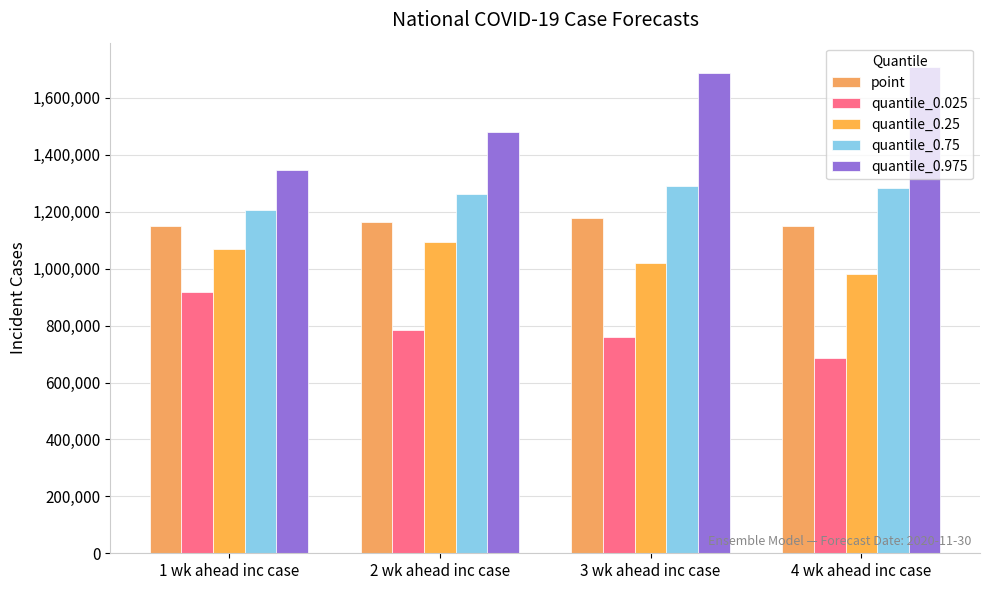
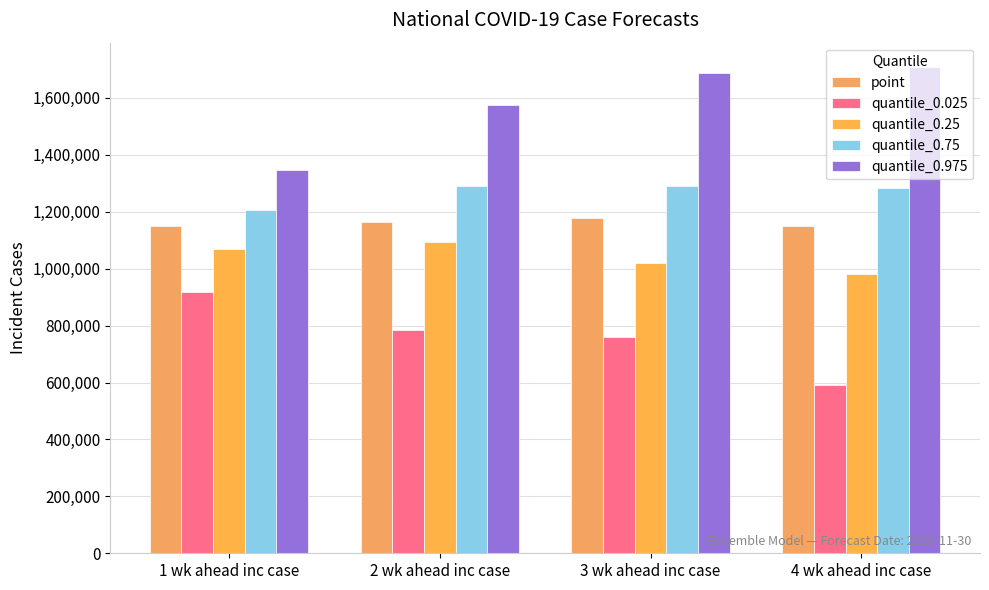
quantile_0.75, 2 wk ahead inc case: 1,260,000 -> 1,290,000
quantile_0.975, 2 wk ahead inc case: 1,480,000 -> 1,580,000
quantile_0.025, 4 wk ahead inc case: 690,000 -> 590,000
